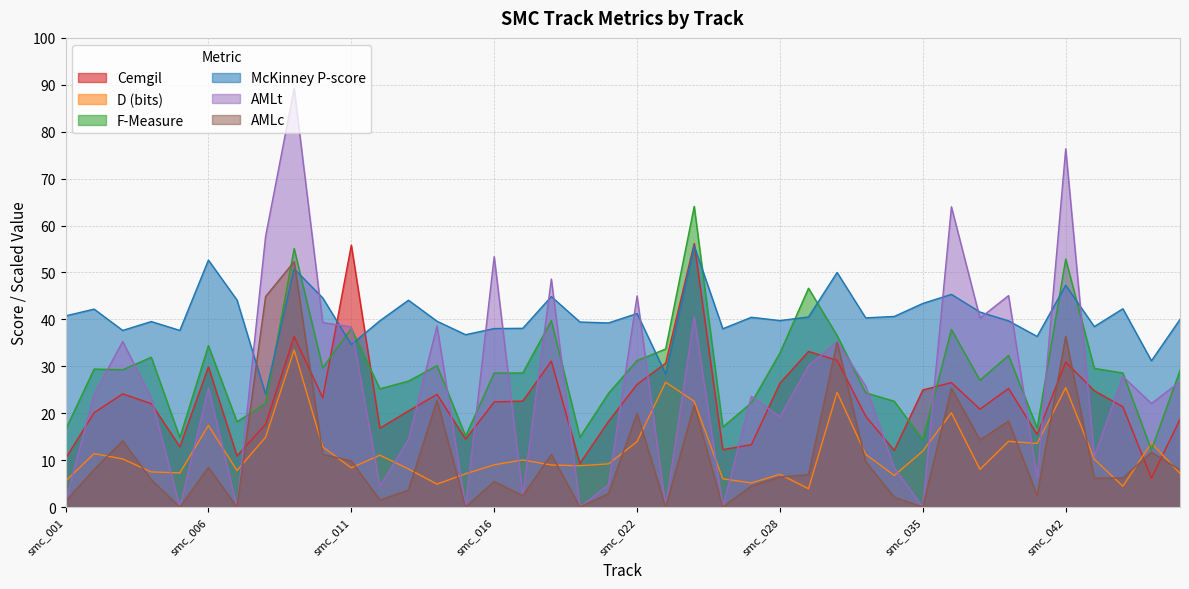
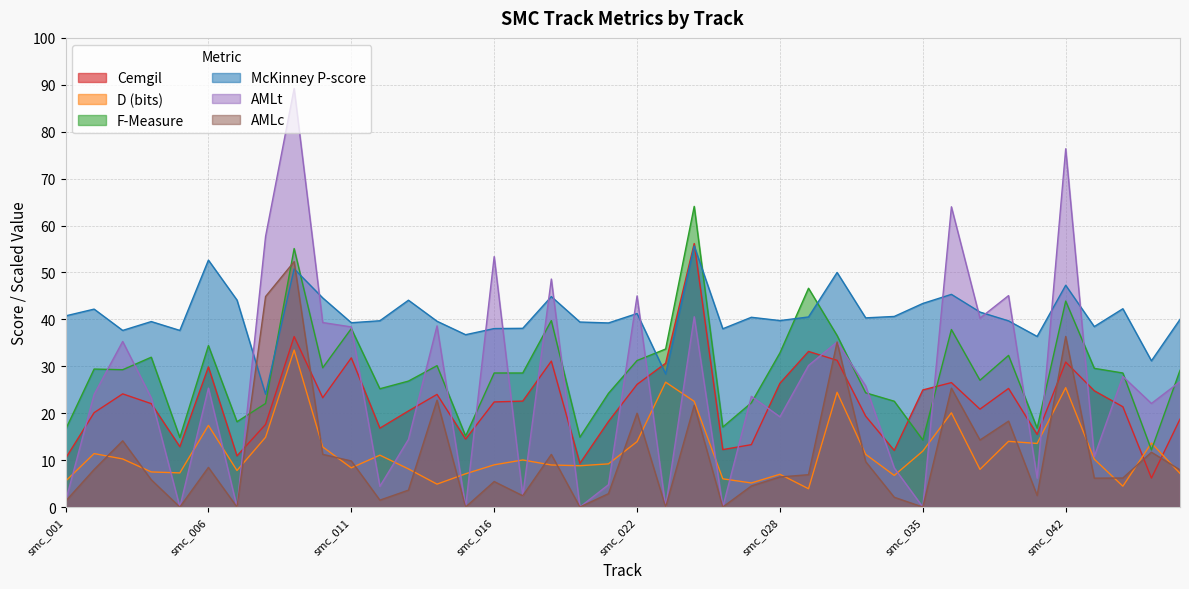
Cemgil, smc_011: 56 -> 32
McKinney P-score, smc_011: 35 -> 39
F-Measure, smc_042: 53 -> 44
